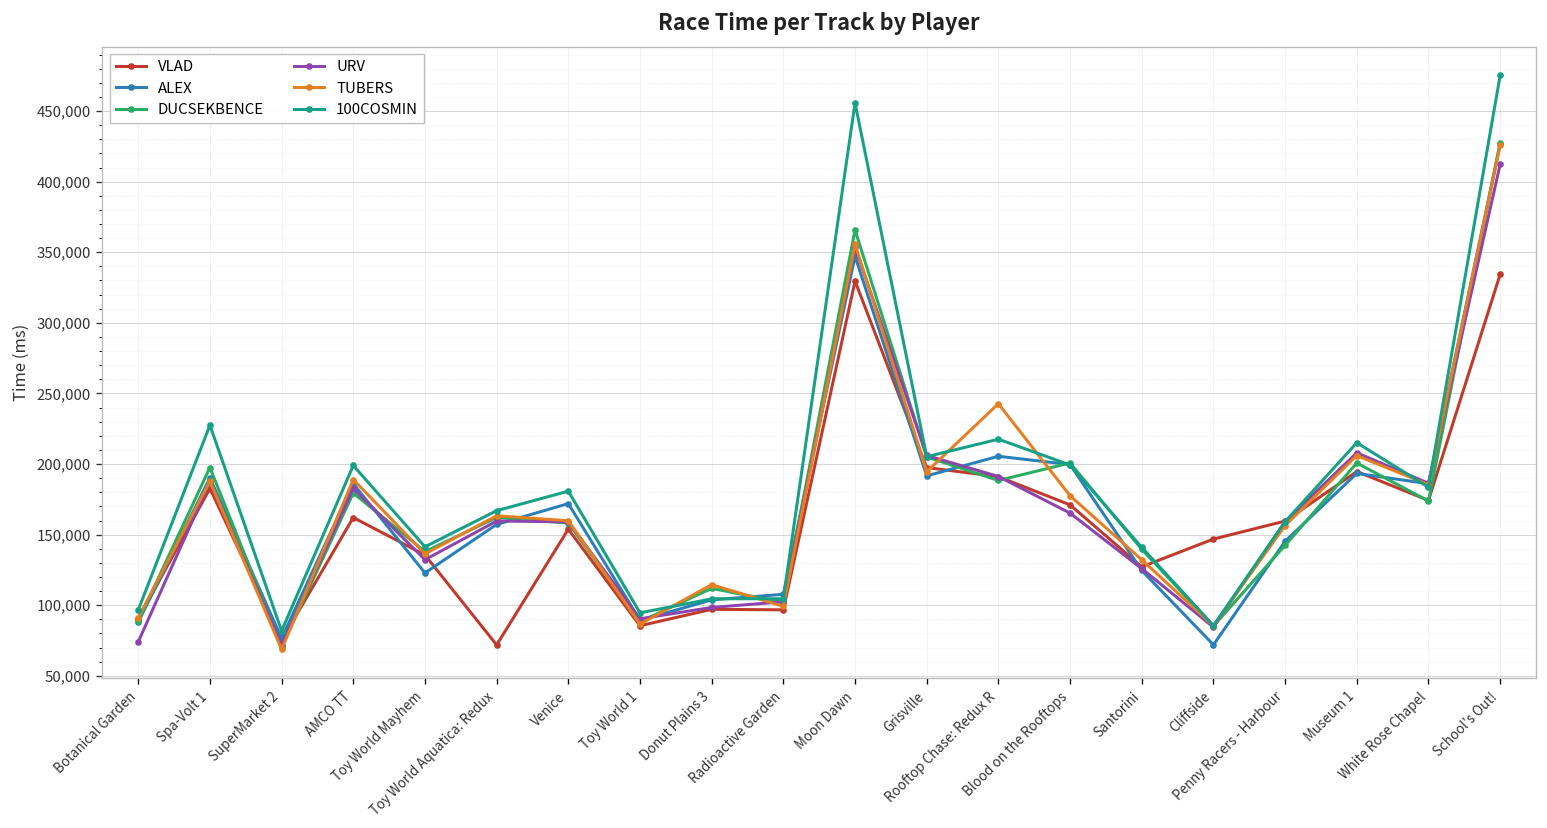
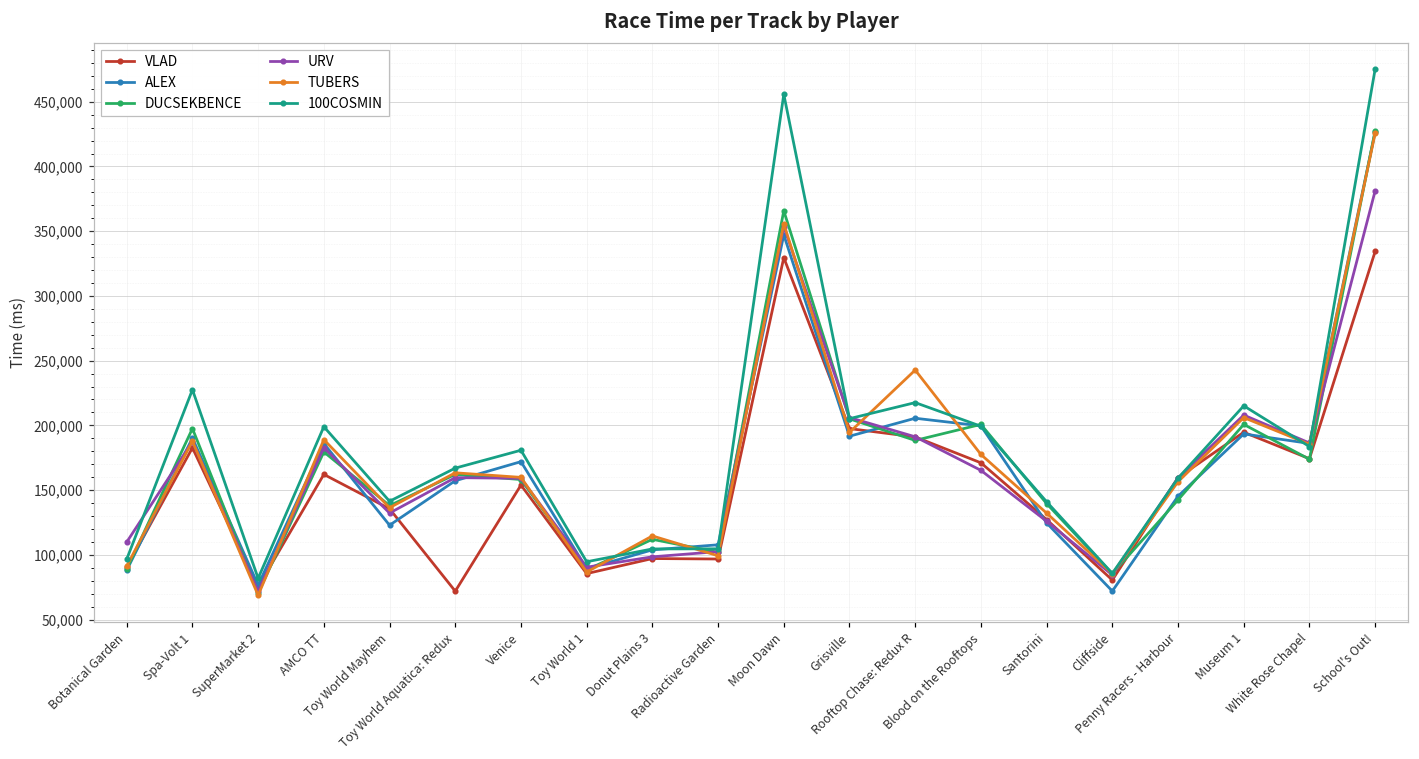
URV, Botanical Garden: 74,000 -> 110,000
VLAD, Cliffside: 147,000 -> 80,000
URV, School's Out!: 412,000 -> 381,000
